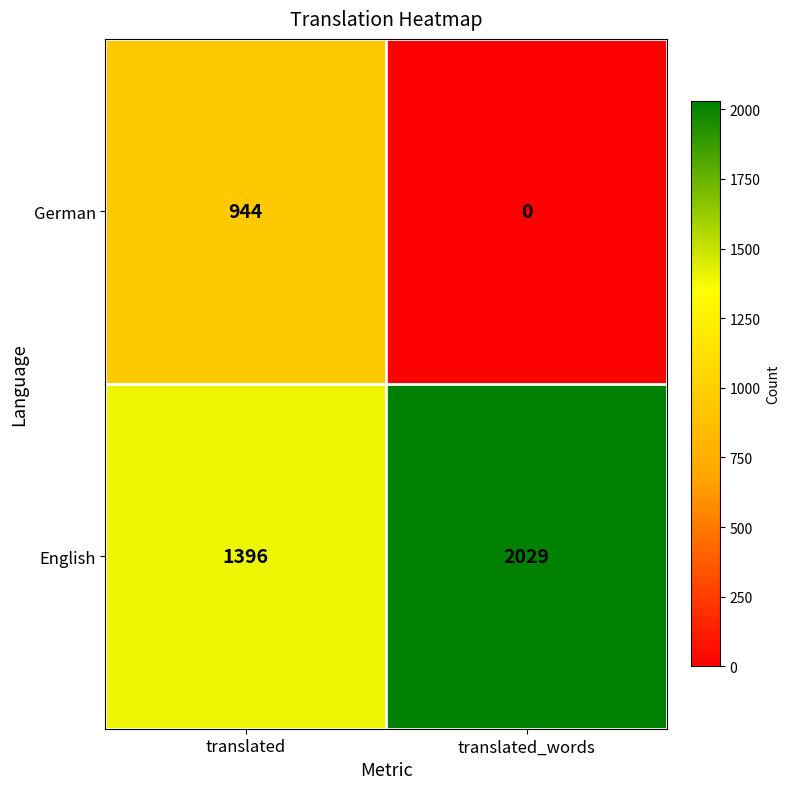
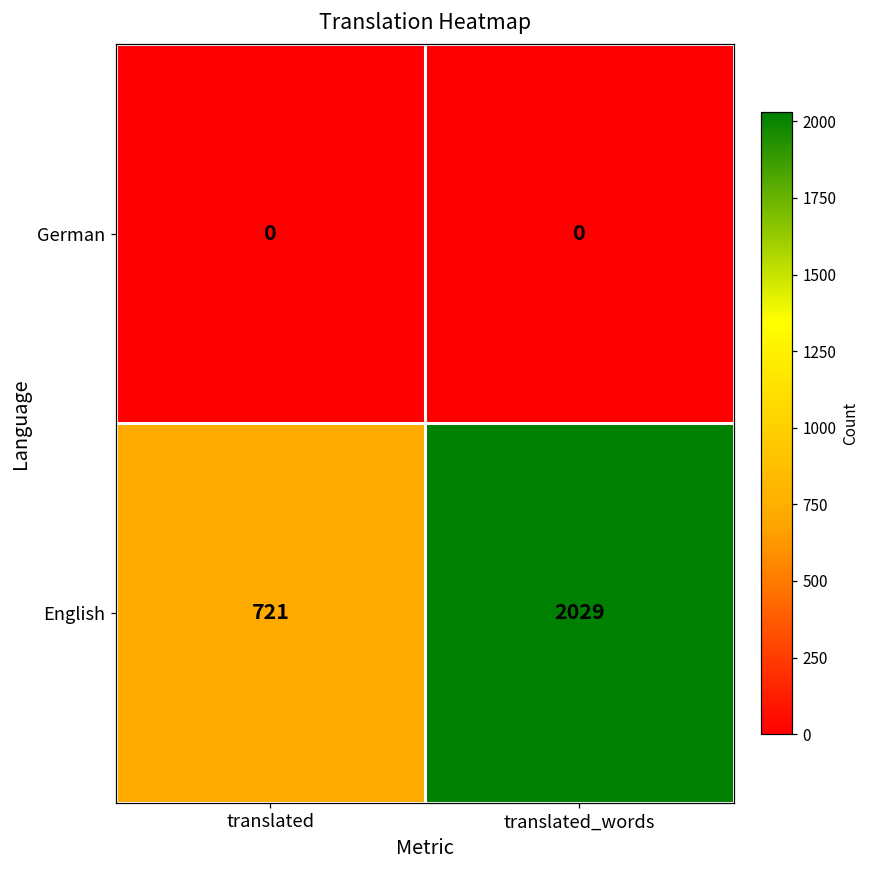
German, translated: 944 -> 0
English, translated: 1396 -> 721
